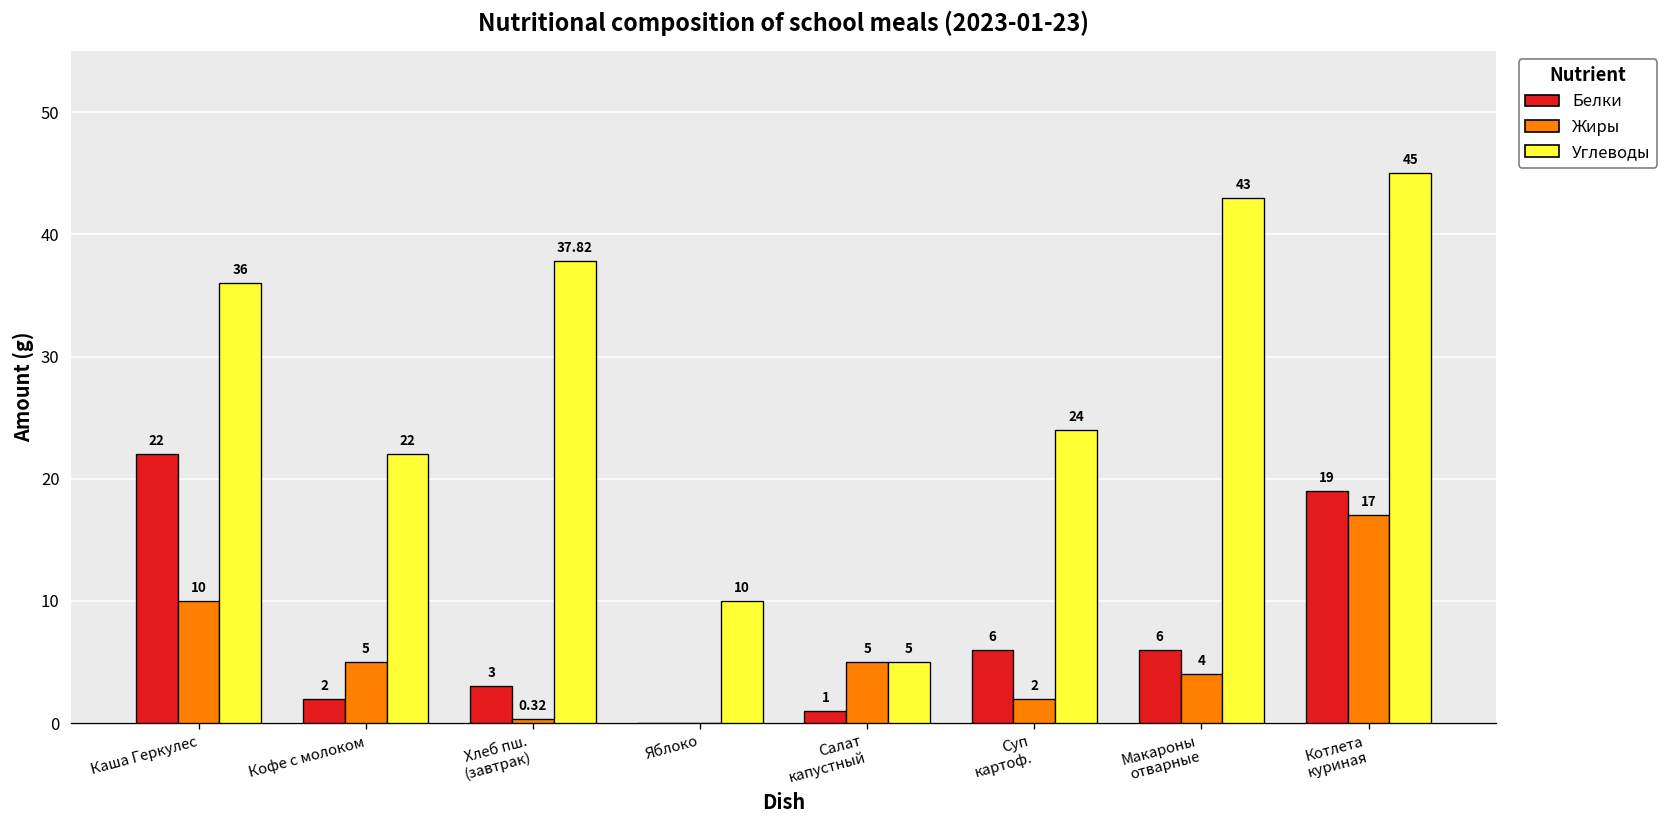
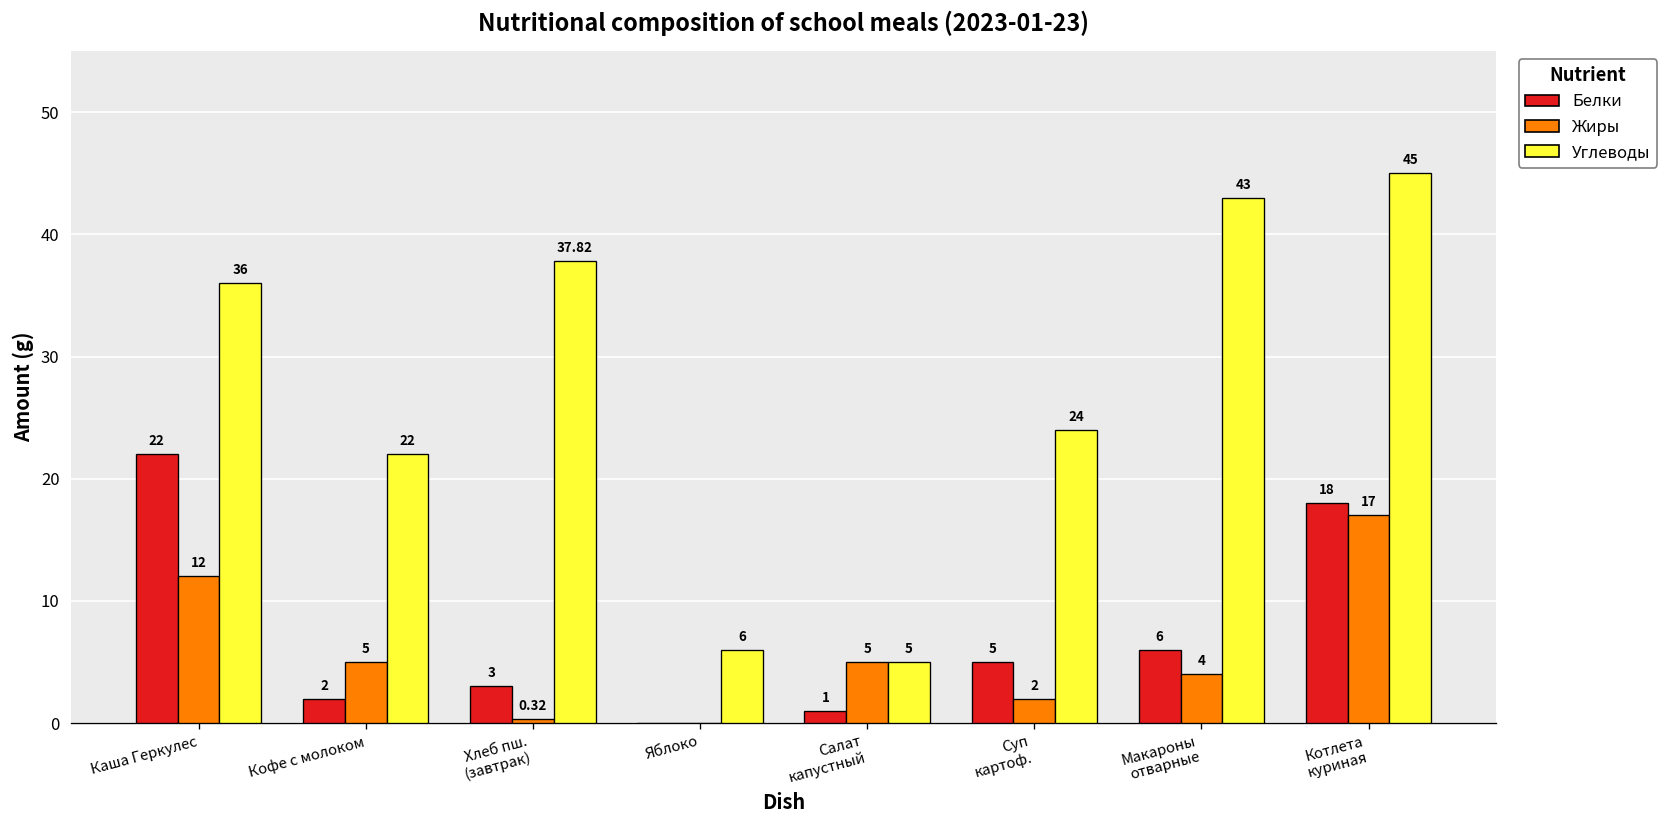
Жиры, Каша Геркулес: 10 -> 12
Углеводы, Яблоко: 10 -> 6
Белки, Суп картоф.: 6 -> 5
Белки, Котлета куриная: 19 -> 18
